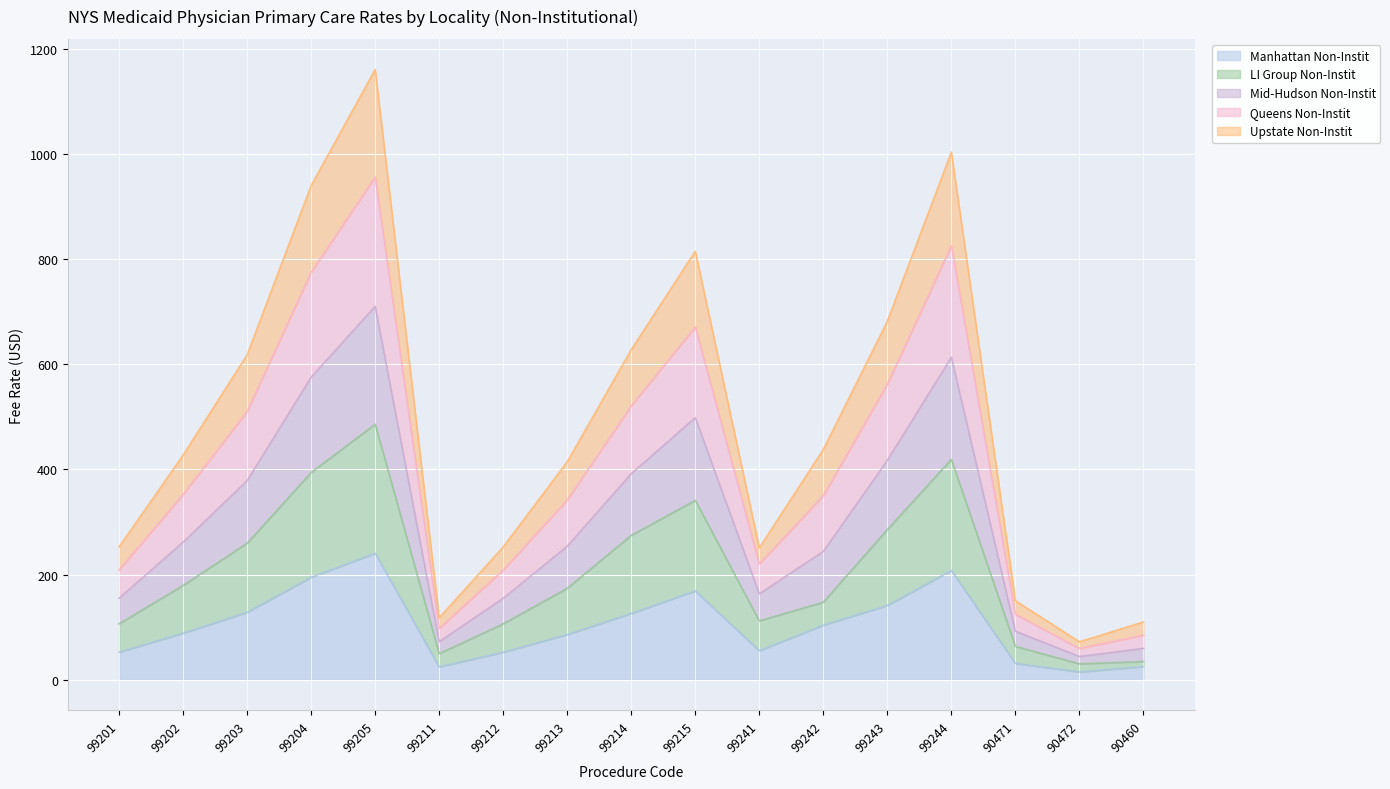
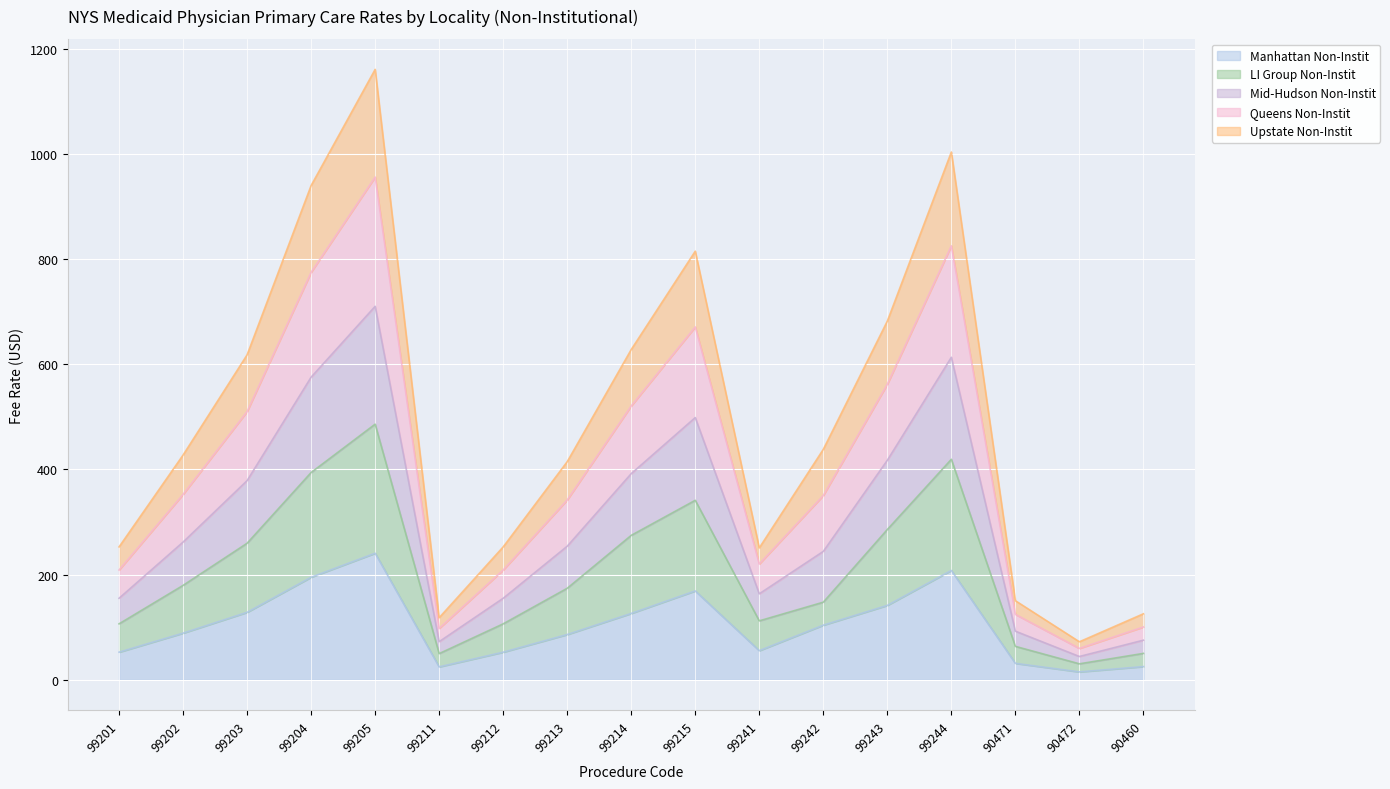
LI Group Non-Instit, 90460: 10 -> 30
